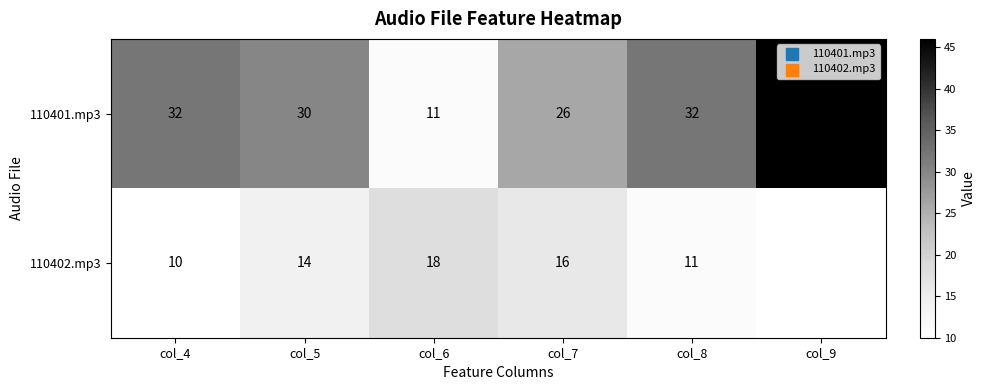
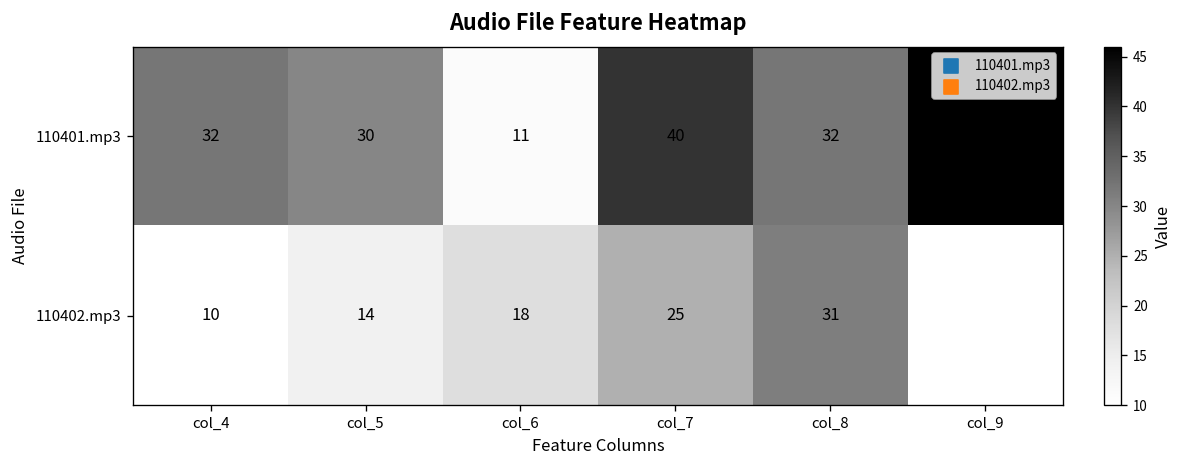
110401.mp3, col_7: 26 -> 40
110402.mp3, col_7: 16 -> 25
110402.mp3, col_8: 11 -> 31
